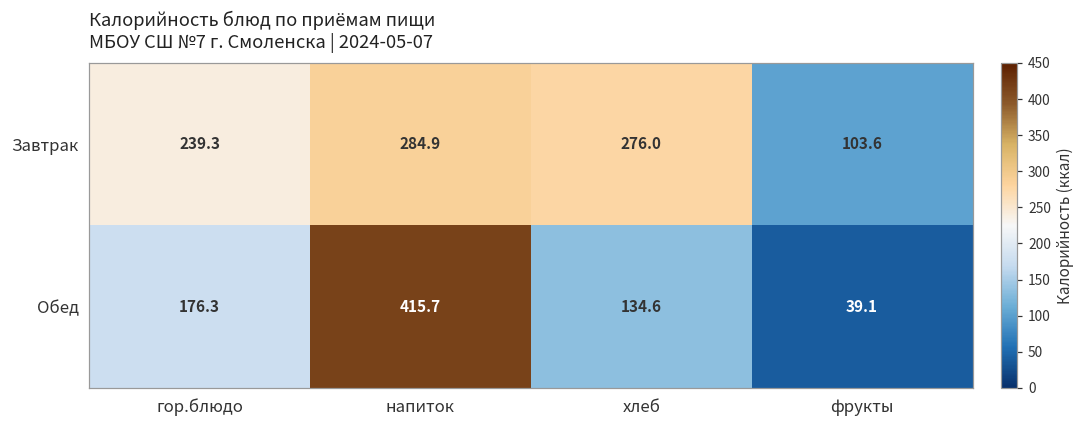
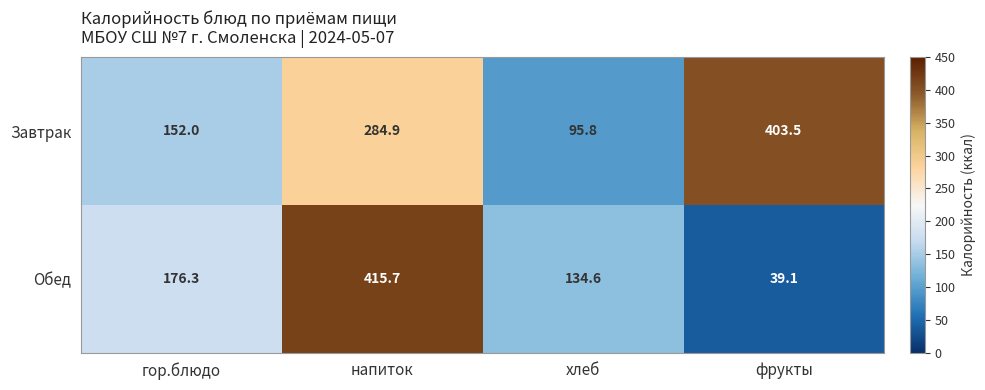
Завтрак, гор.блюдо: 239.3 -> 152.0
Завтрак, хлеб: 276.0 -> 95.8
Завтрак, фрукты: 103.6 -> 403.5
